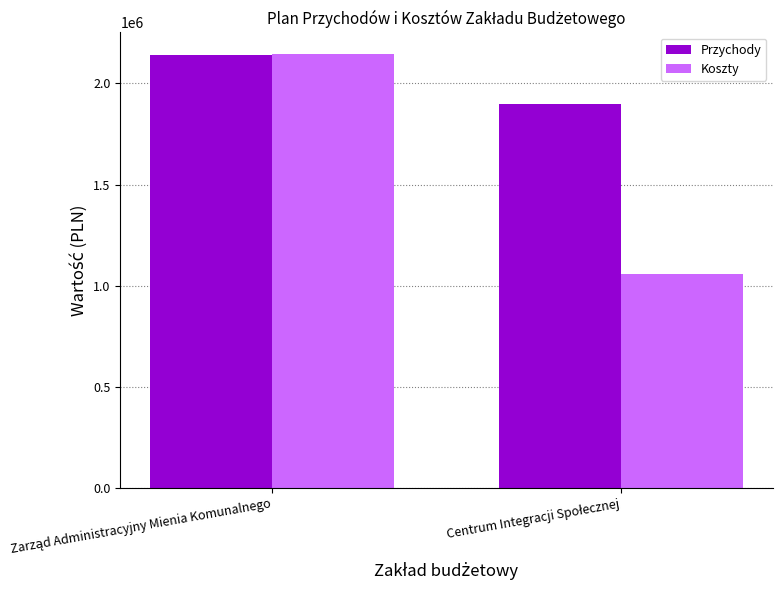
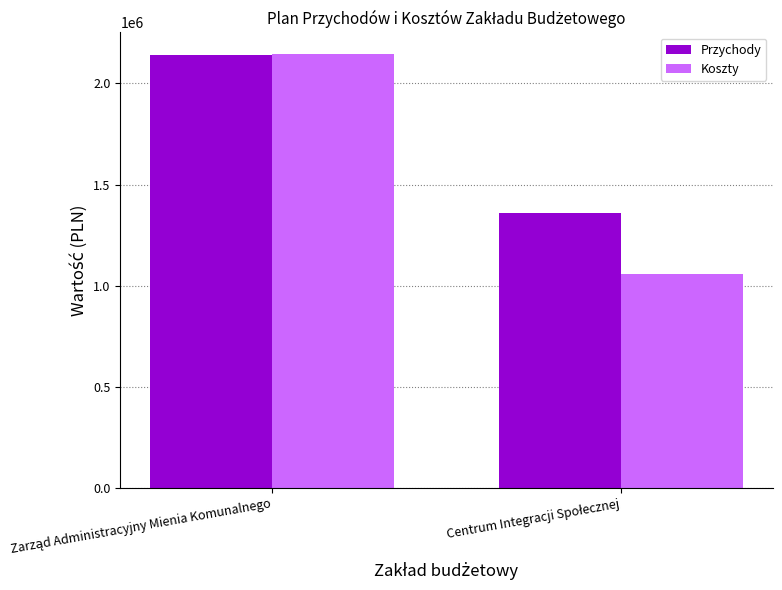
Przychody, Centrum Integracji Społecznej: 1900000 -> 1360000
